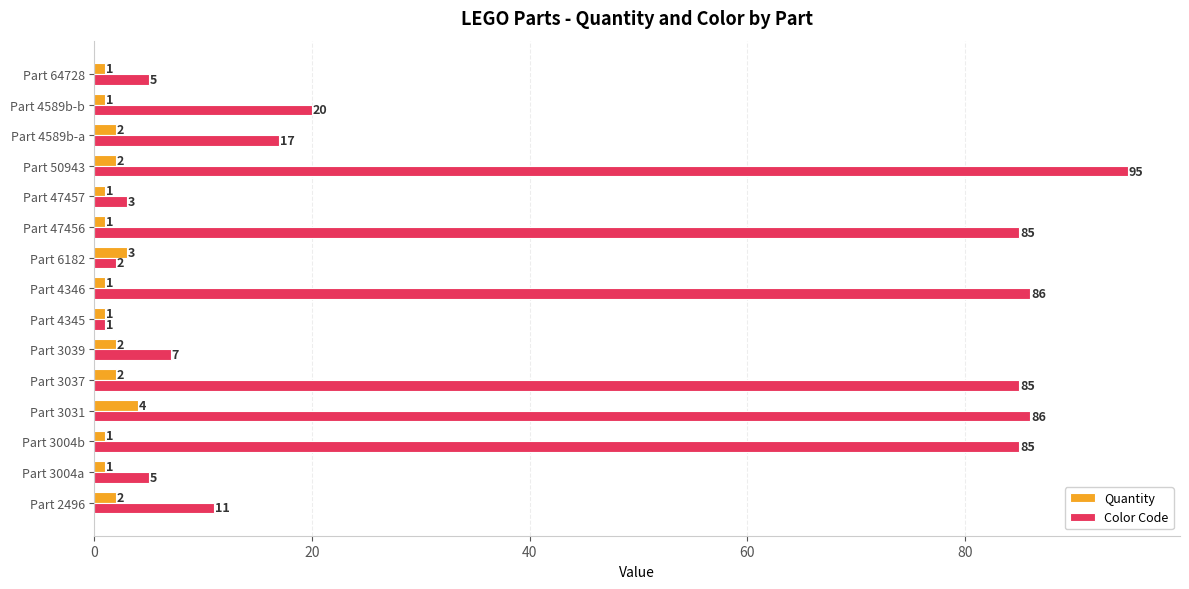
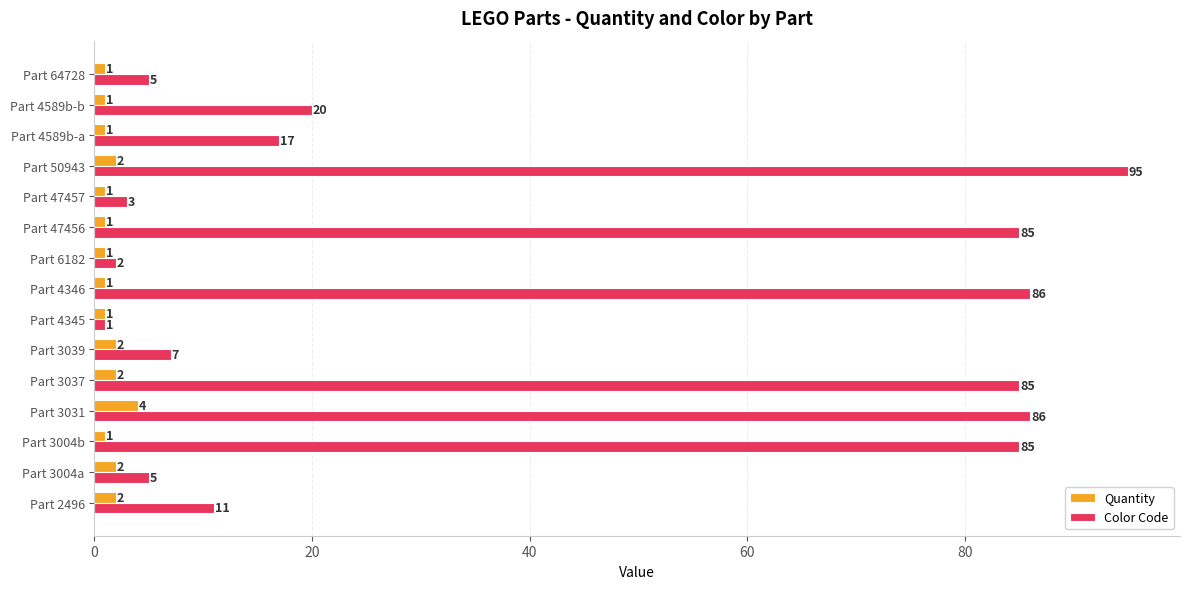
Quantity, Part 4589b-a: 2 -> 1
Quantity, Part 6182: 3 -> 1
Quantity, Part 3004a: 1 -> 2
